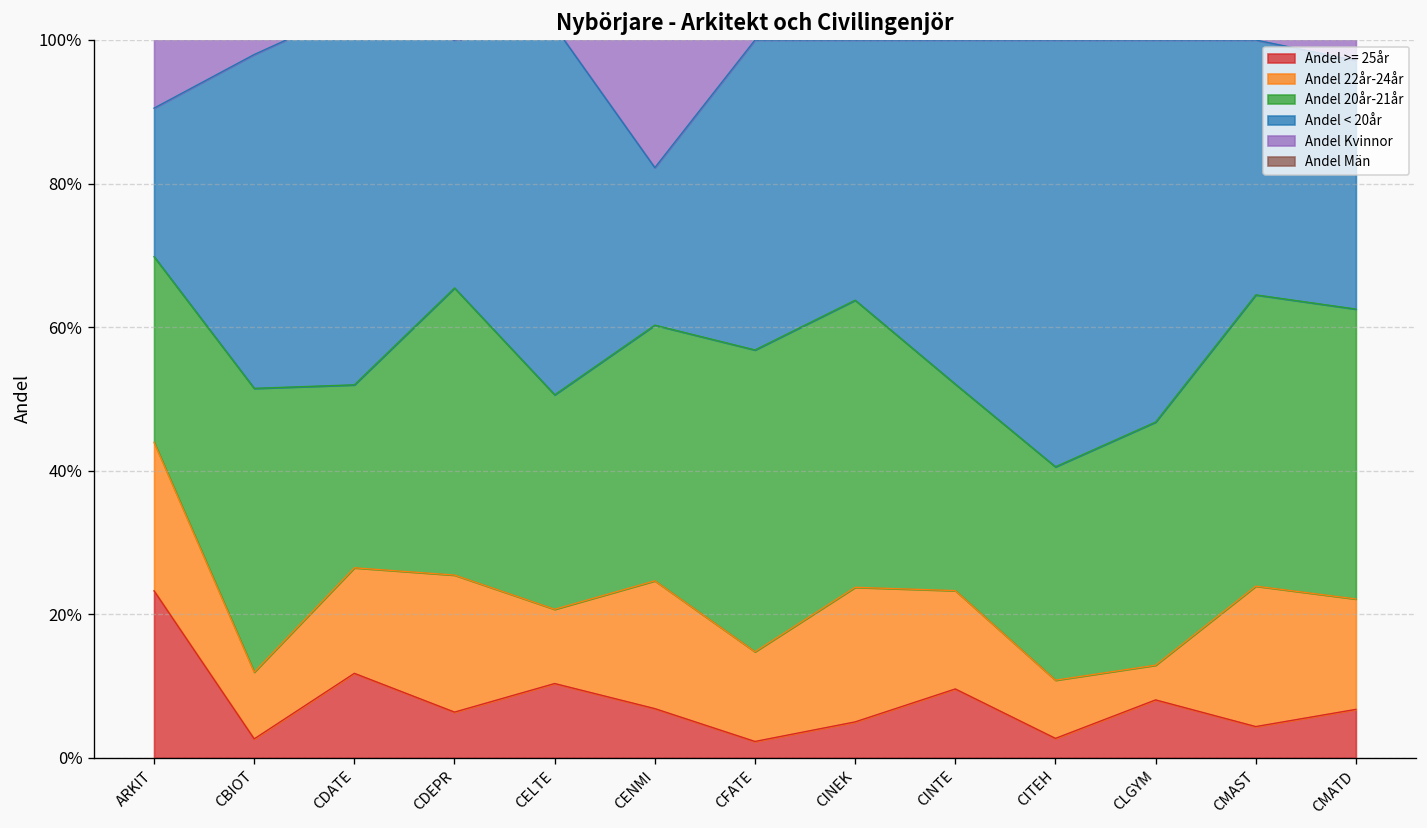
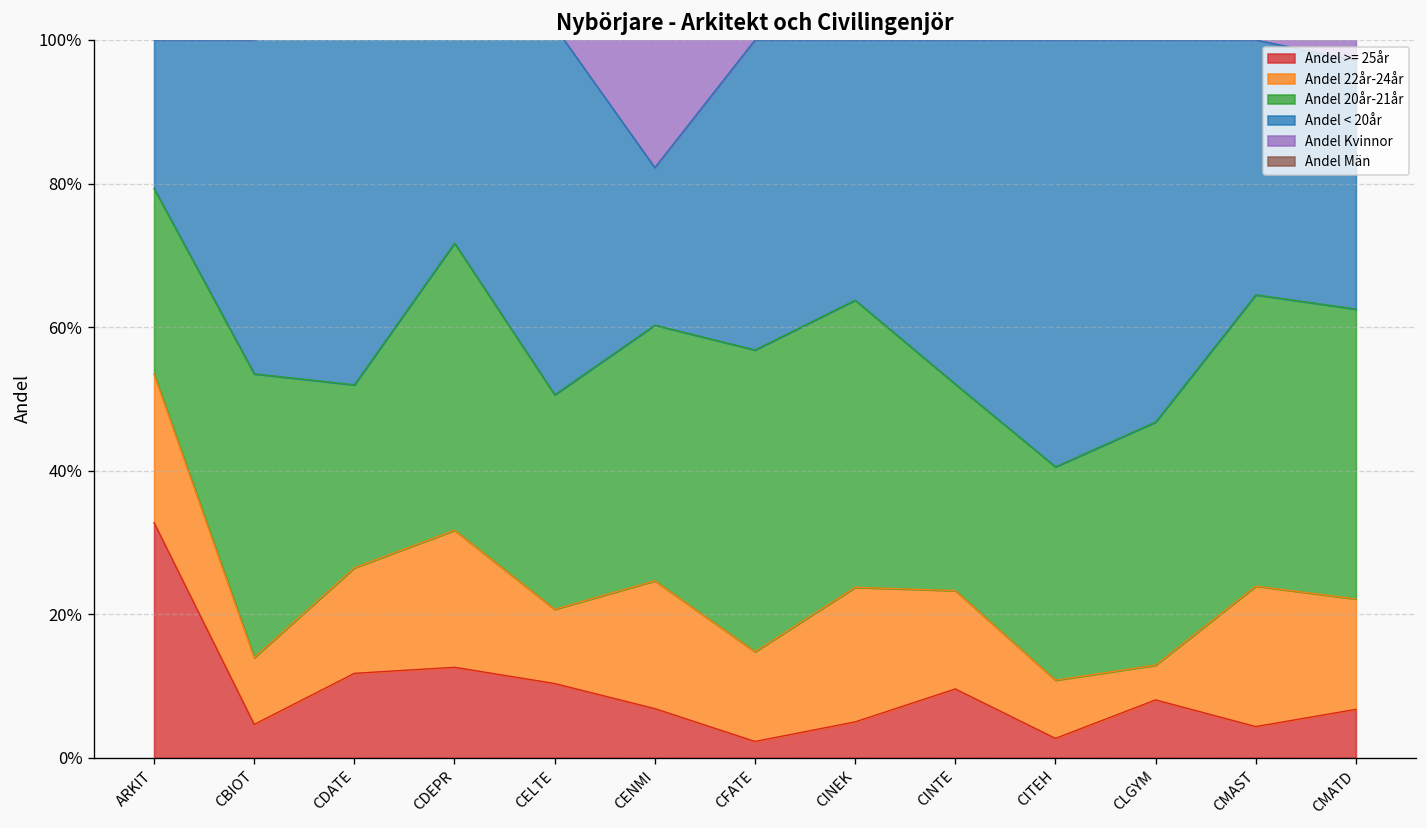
Andel >= 25år, ARKIT: 23% -> 33%
Andel >= 25år, CBIOT: 3% -> 5%
Andel >= 25år, CDEPR: 6% -> 13%
